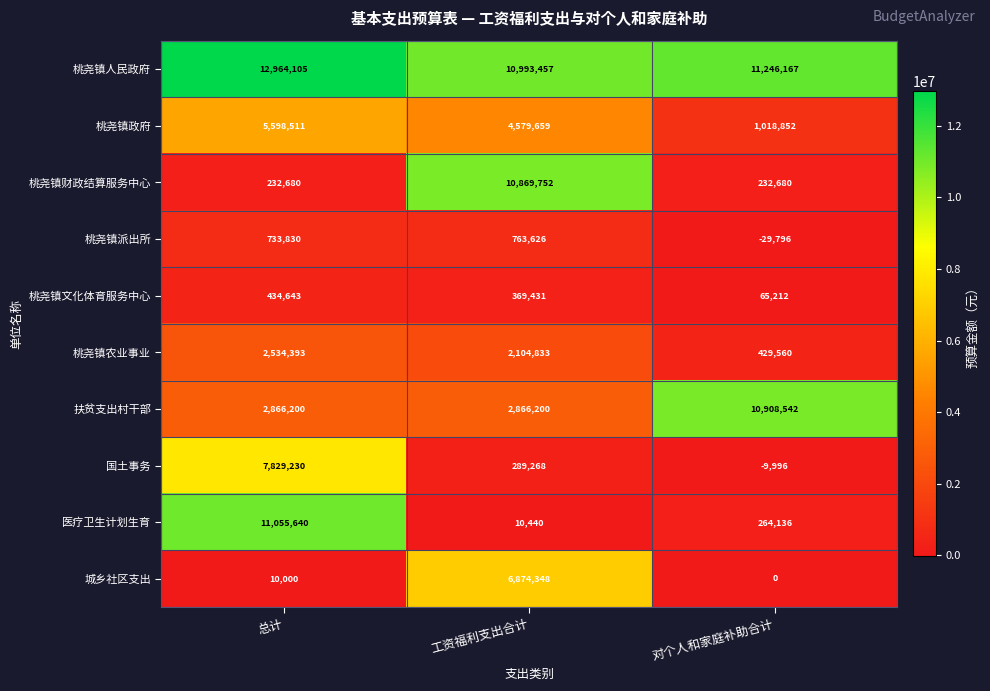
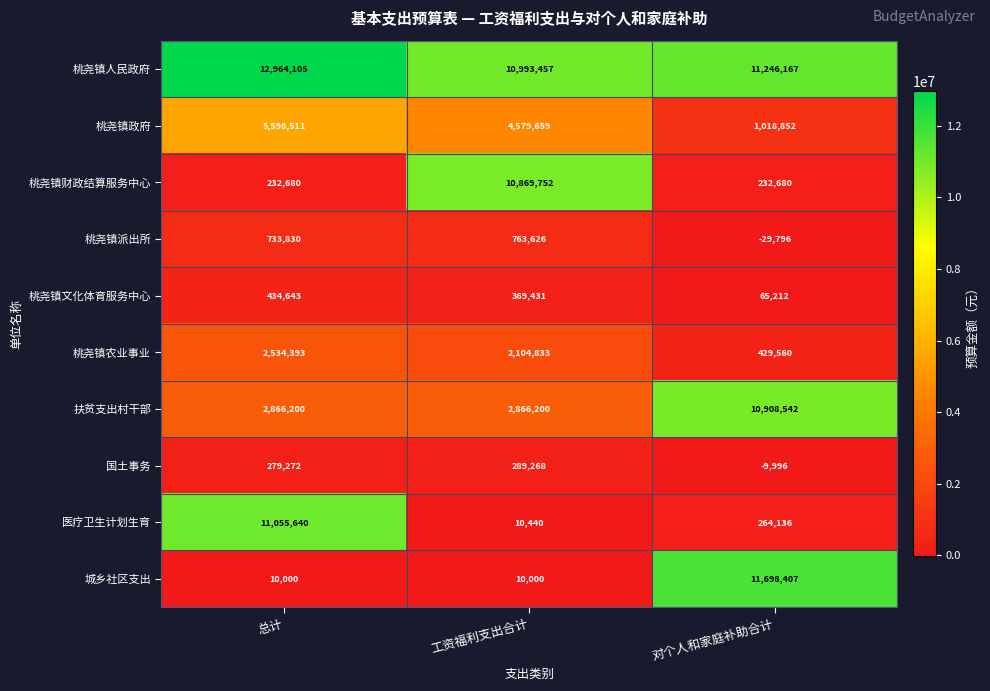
国土事务, 总计: 7,829,230 -> 279,272
城乡社区支出, 工资福利支出合计: 6,874,348 -> 10,000
城乡社区支出, 对个人和家庭补助合计: 0 -> 11,698,407
